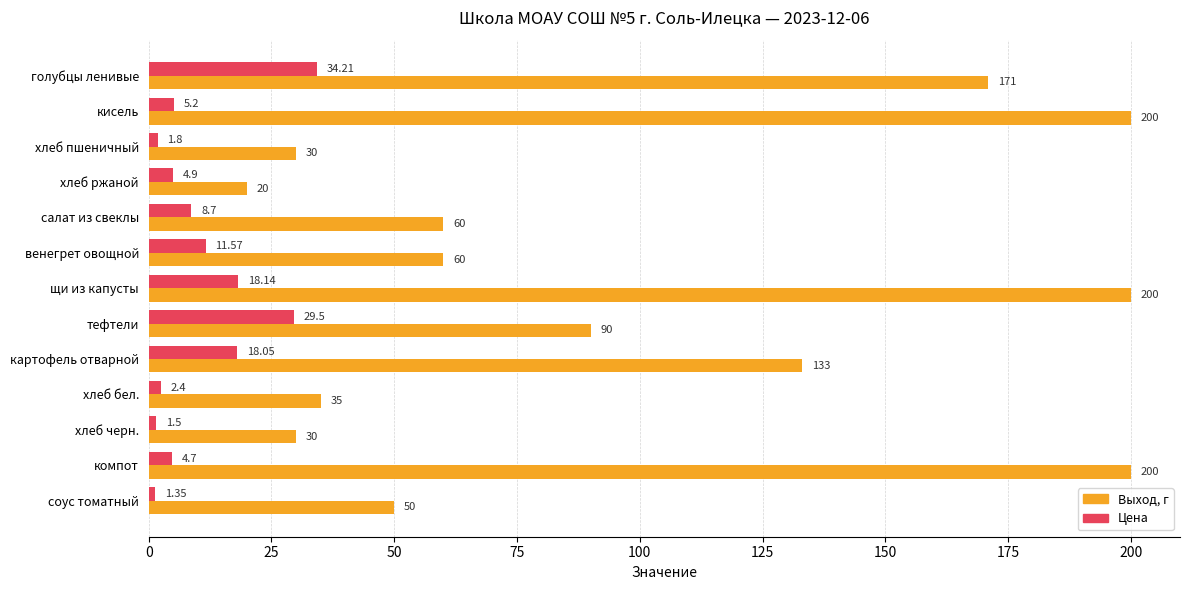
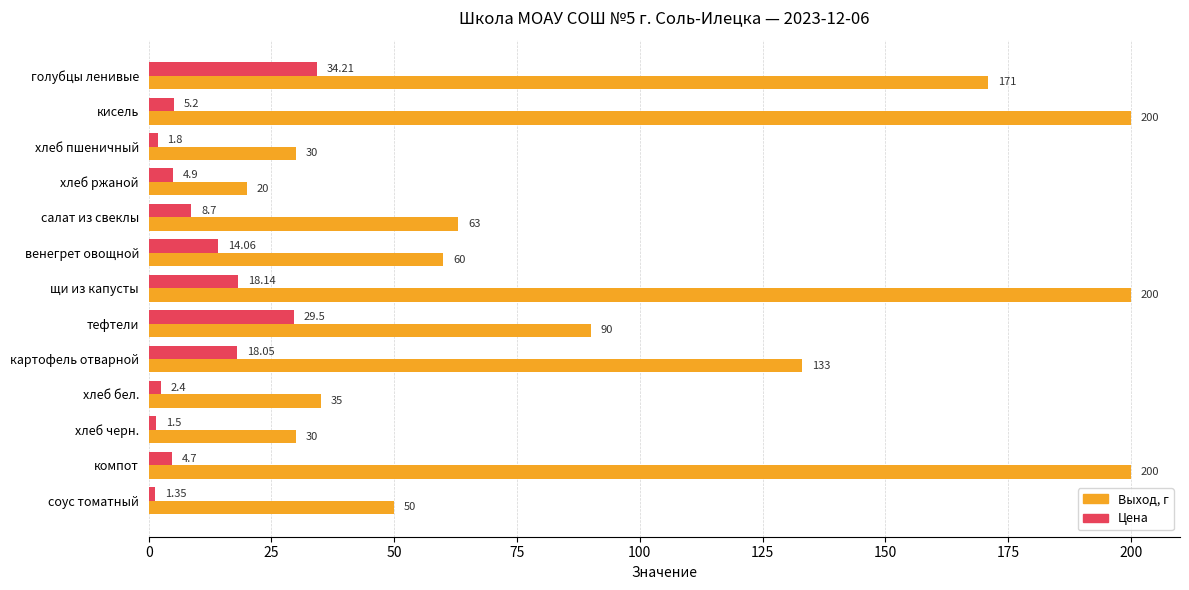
Выход, г, салат из свеклы: 60 -> 63
Цена, венегрет овощной: 11.57 -> 14.06
